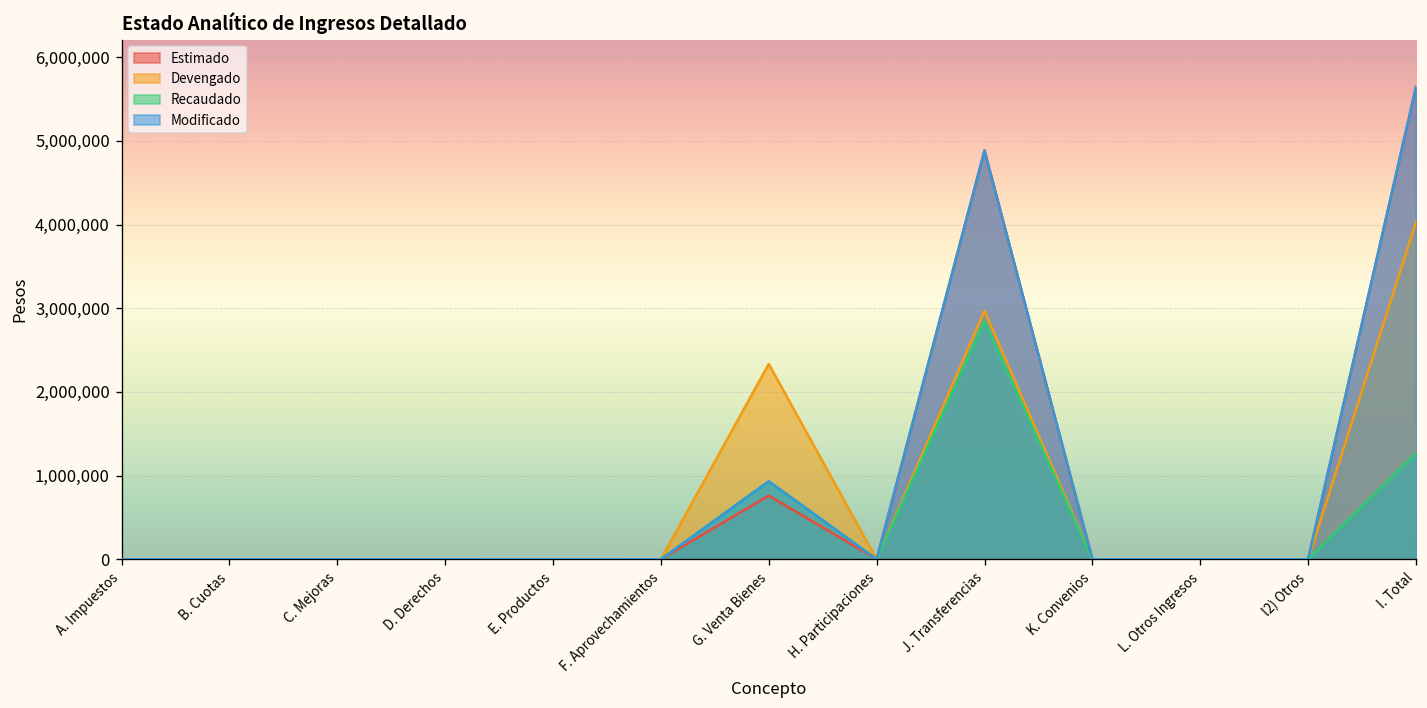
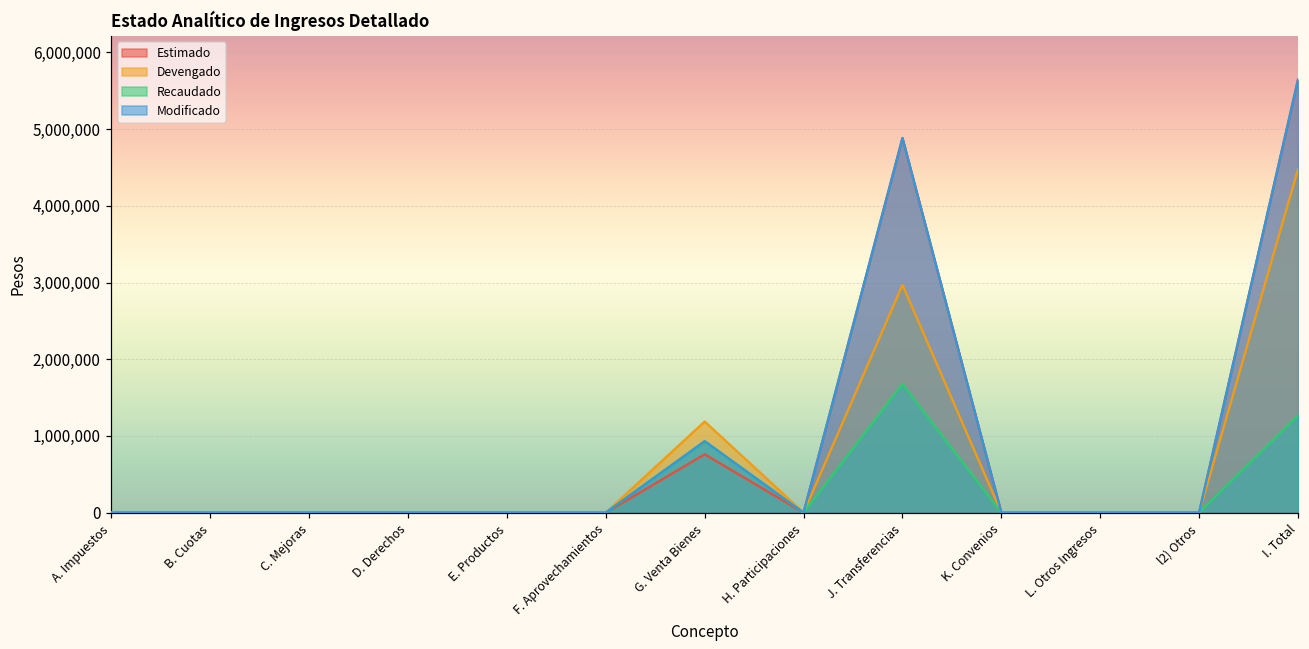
Devengado, G. Venta Bienes: 2,300,000 -> 1,200,000
Recaudado, J. Transferencias: 2,800,000 -> 1,700,000
Devengado, I. Total: 4,000,000 -> 4,500,000
